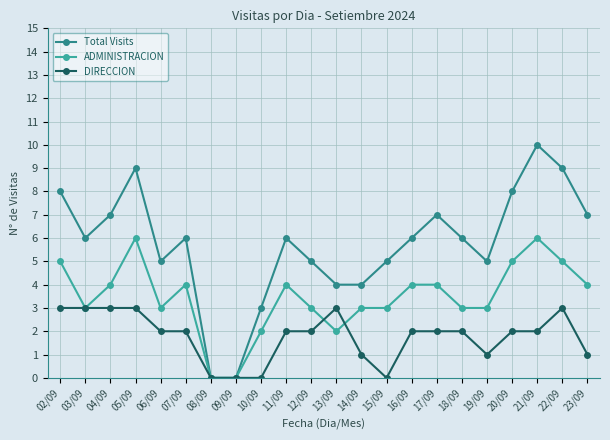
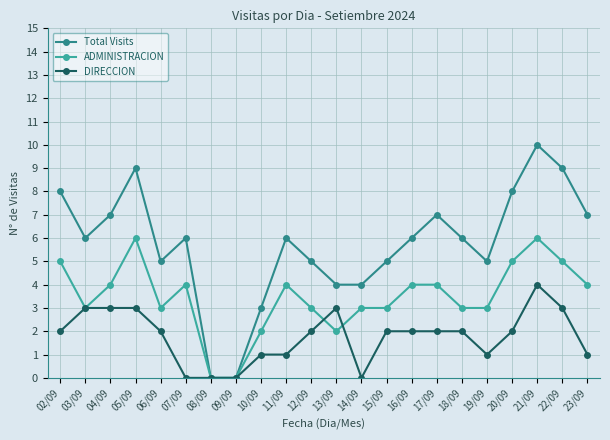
DIRECCION, 02/09: 3 -> 2
DIRECCION, 07/09: 2 -> 0
DIRECCION, 10/09: 0 -> 1
DIRECCION, 11/09: 2 -> 1
DIRECCION, 14/09: 1 -> 0
DIRECCION, 15/09: 0 -> 2
DIRECCION, 21/09: 2 -> 4
